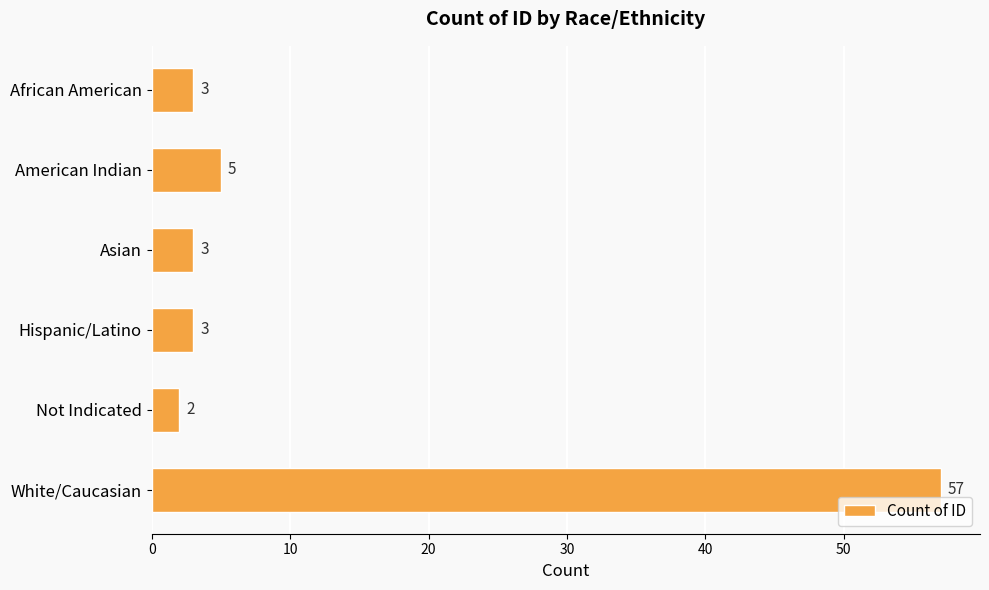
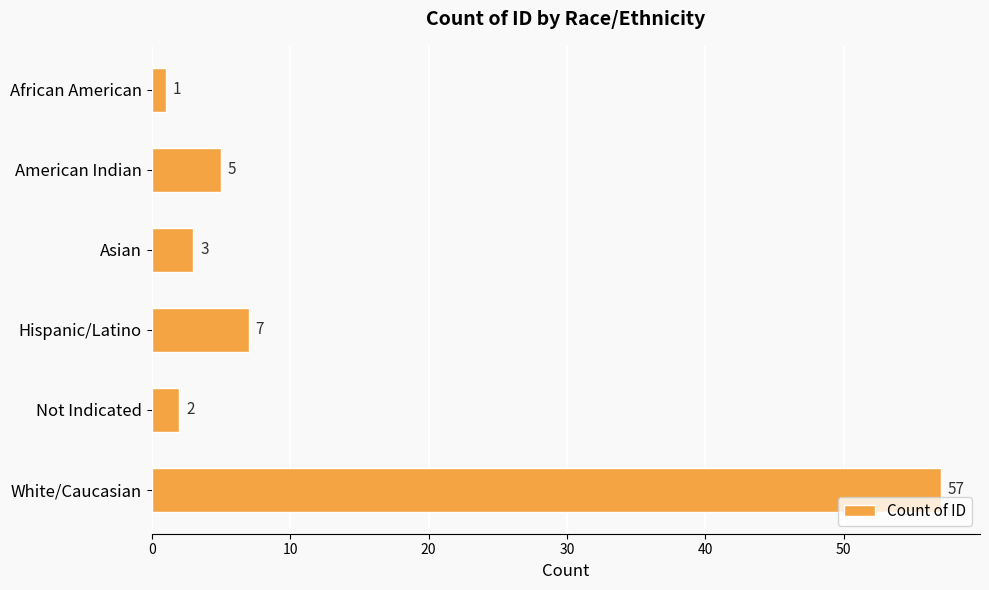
African American: 3 -> 1
Hispanic/Latino: 3 -> 7
